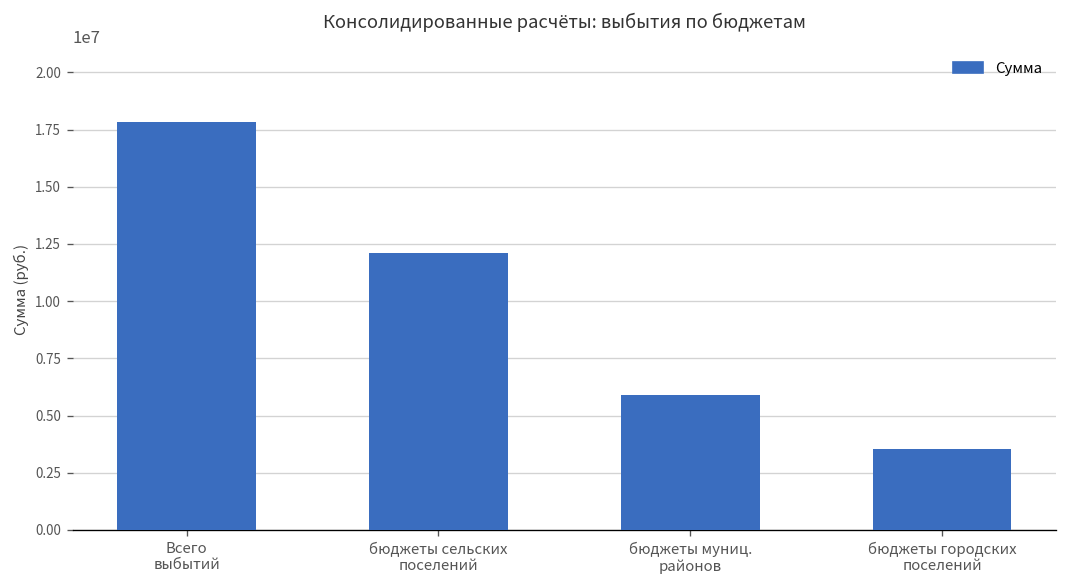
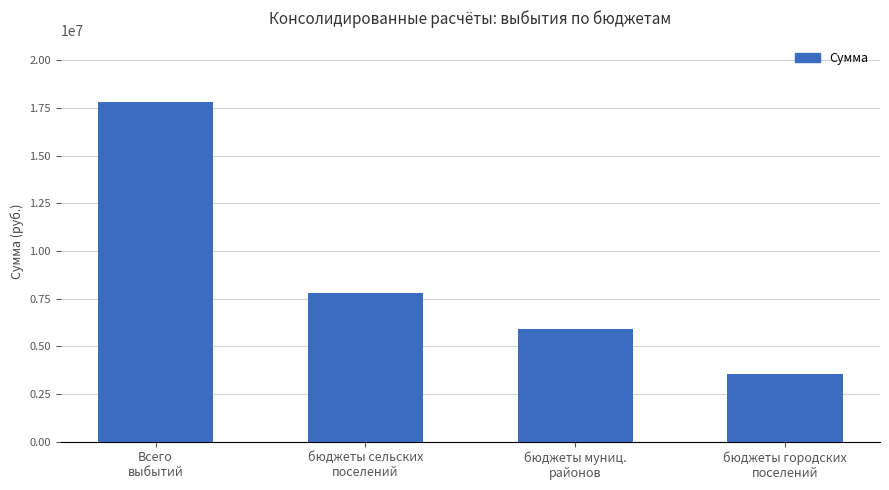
бюджеты сельских поселений: 12100000 -> 7800000
